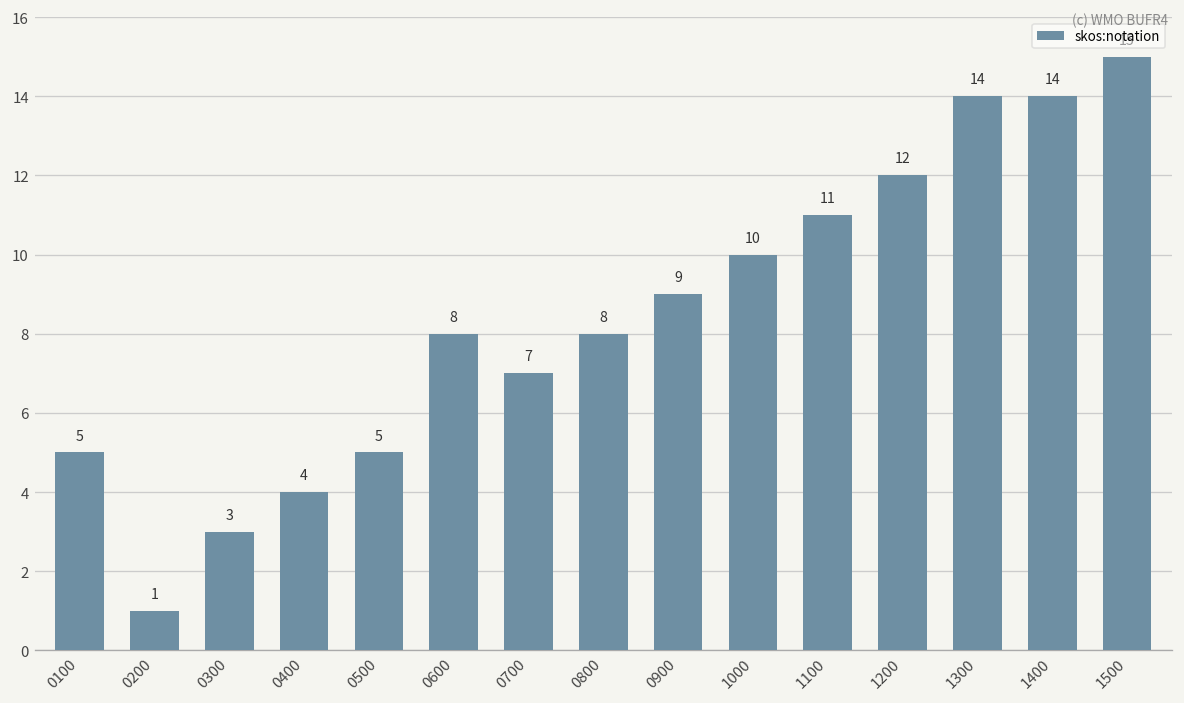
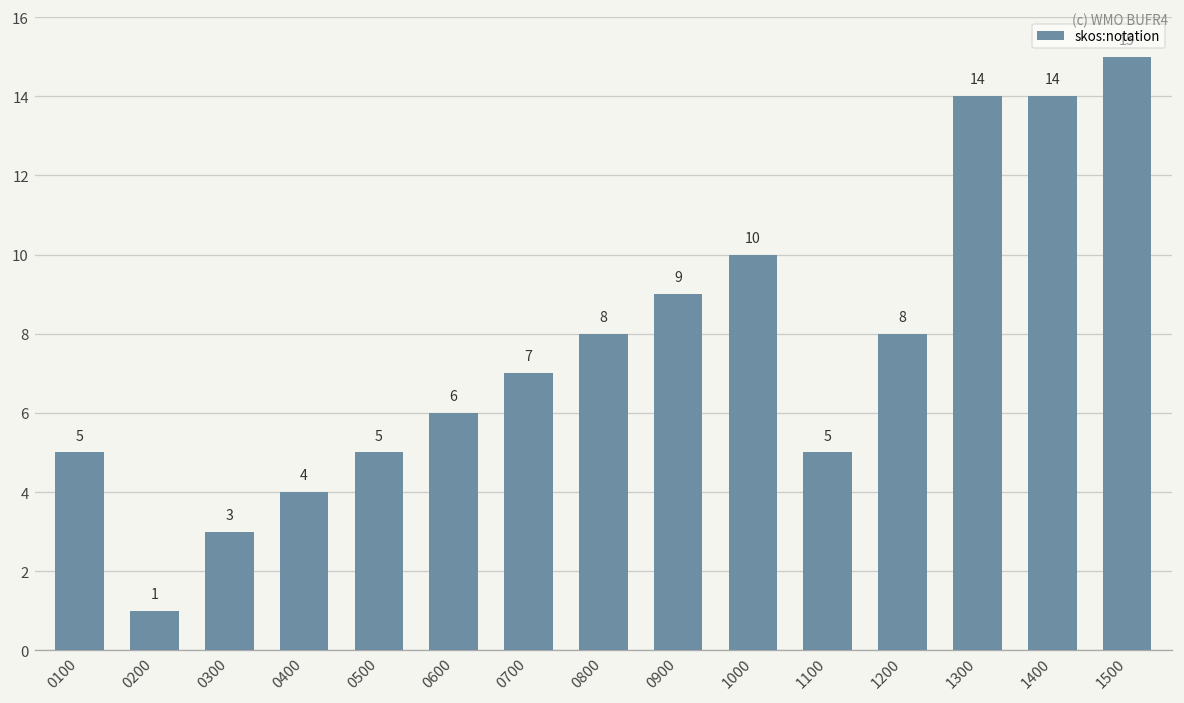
0600: 8 -> 6
1100: 11 -> 5
1200: 12 -> 8
